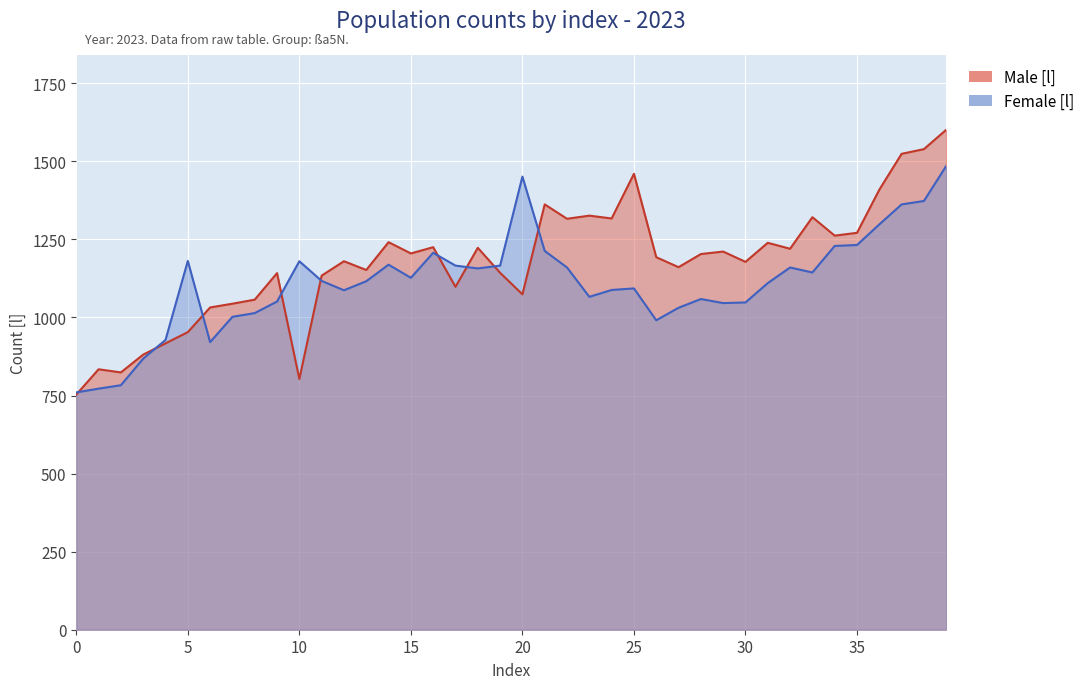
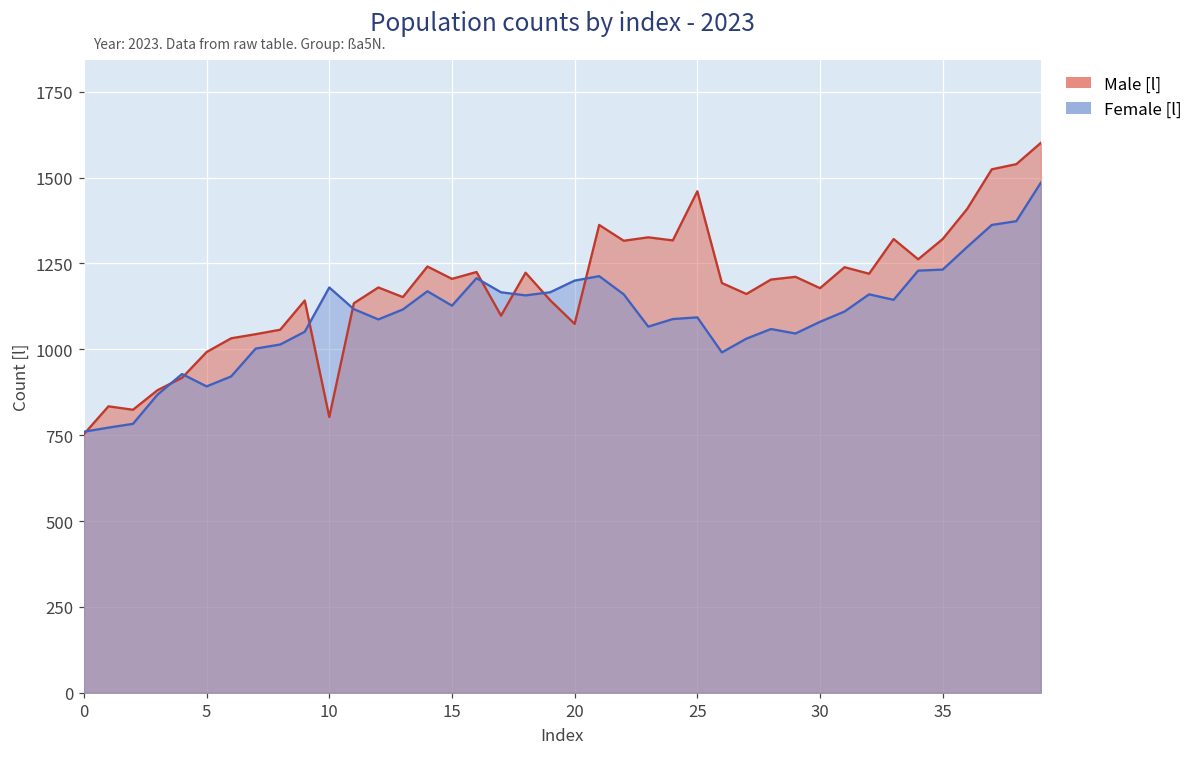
Male [l], 5: 950 -> 990
Female [l], 5: 1180 -> 890
Female [l], 20: 1450 -> 1200
Female [l], 30: 1050 -> 1080
Male [l], 35: 1270 -> 1320
